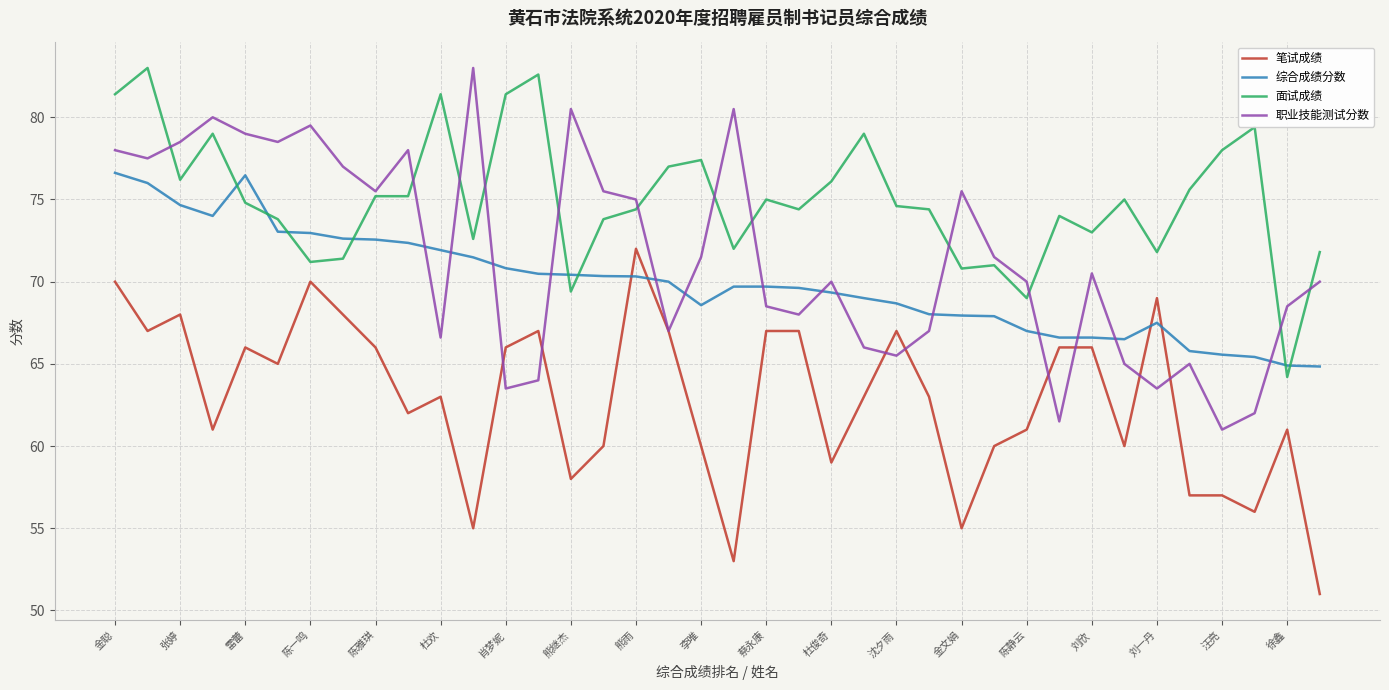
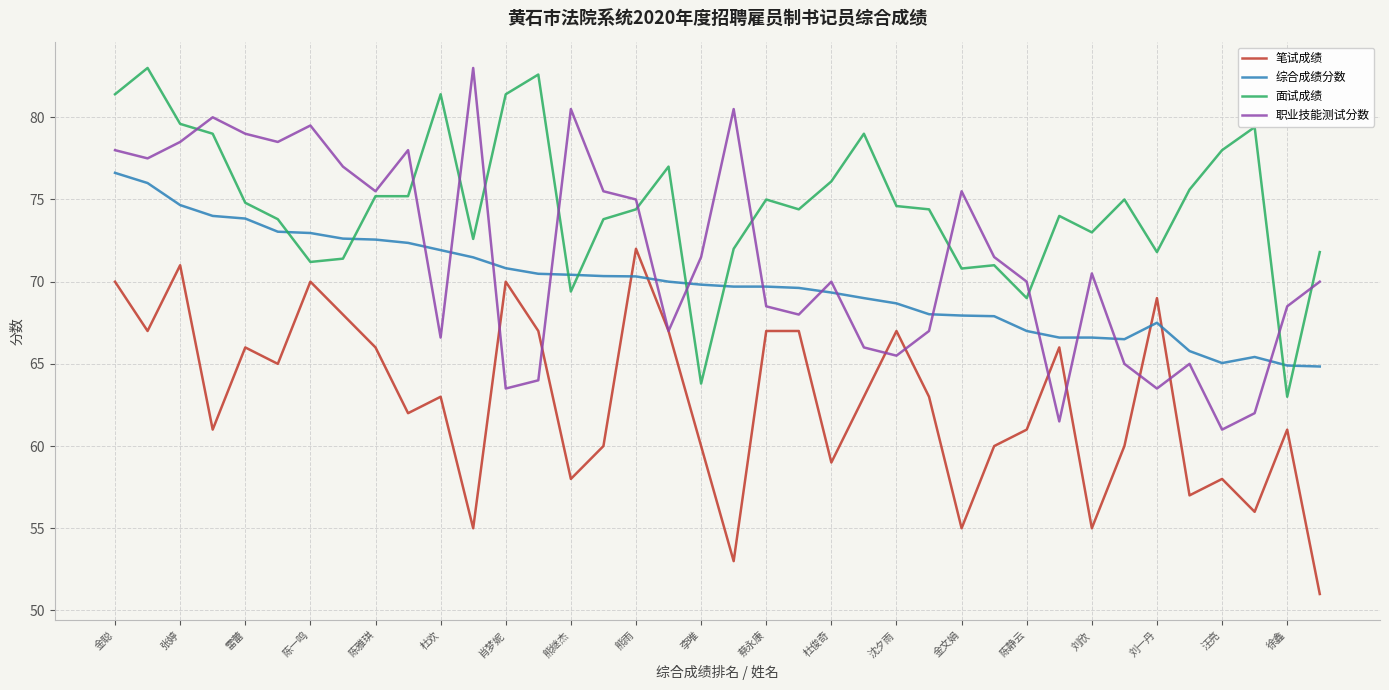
笔试成绩, 张婷: 68 -> 71
面试成绩, 张婷: 76.2 -> 79.6
综合成绩分数, 雷蕾: 76.5 -> 73.8
笔试成绩, 肖梦妮: 66 -> 70
综合成绩分数, 李唯: 68.6 -> 69.8
面试成绩, 李唯: 77.4 -> 63.8
笔试成绩, 刘欣: 66 -> 55
笔试成绩, 汪亮: 57 -> 58
综合成绩分数, 汪亮: 65.6 -> 65.1
面试成绩, 徐鑫: 64.2 -> 63.0
